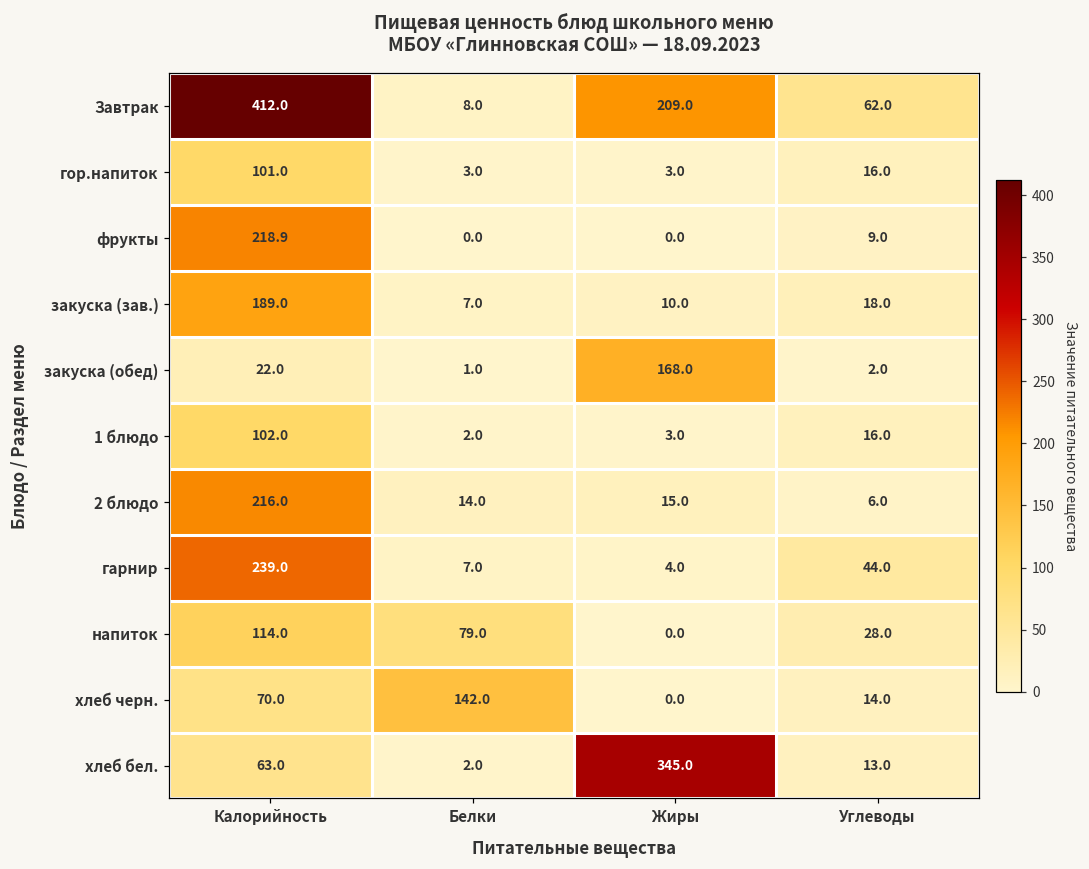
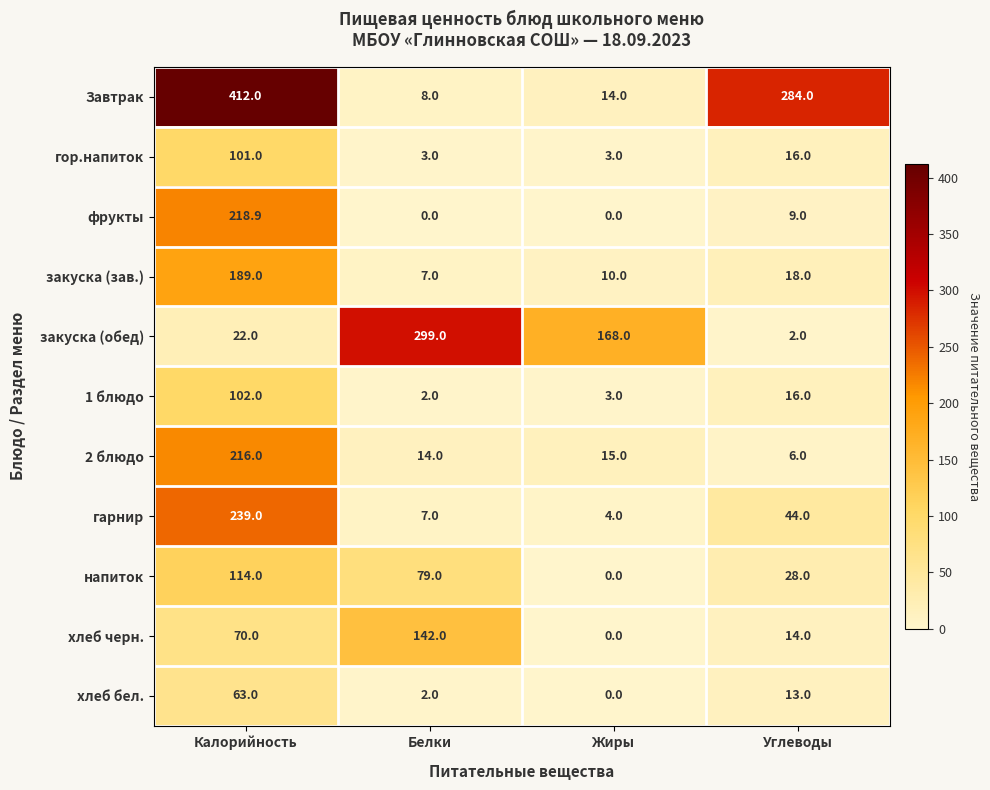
Завтрак, Жиры: 209.0 -> 14.0
Завтрак, Углеводы: 62.0 -> 284.0
закуска (обед), Белки: 1.0 -> 299.0
хлеб бел., Жиры: 345.0 -> 0.0
